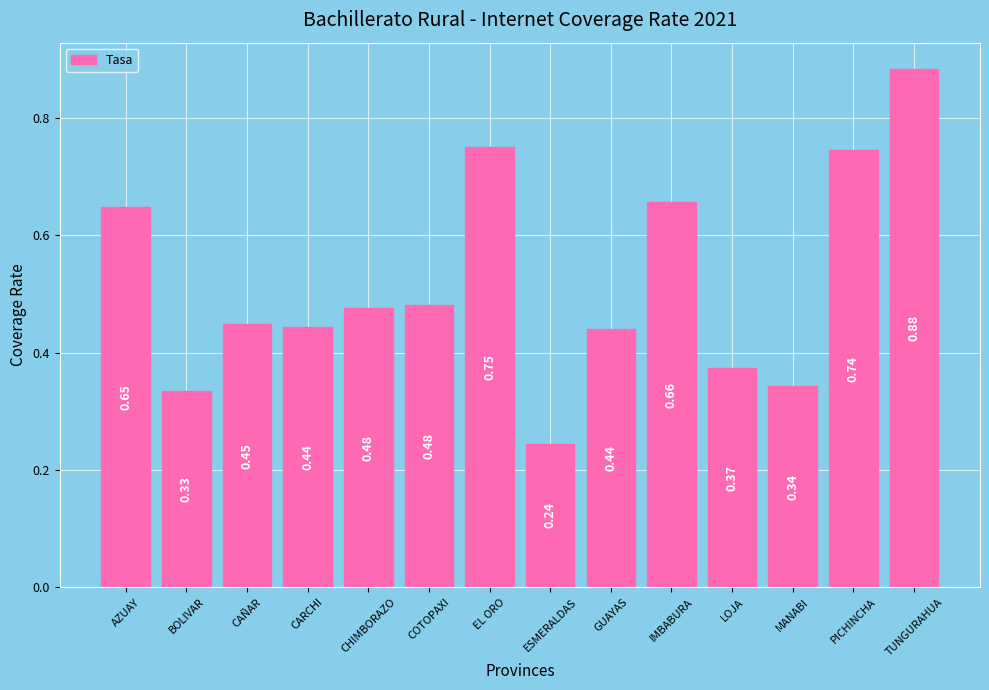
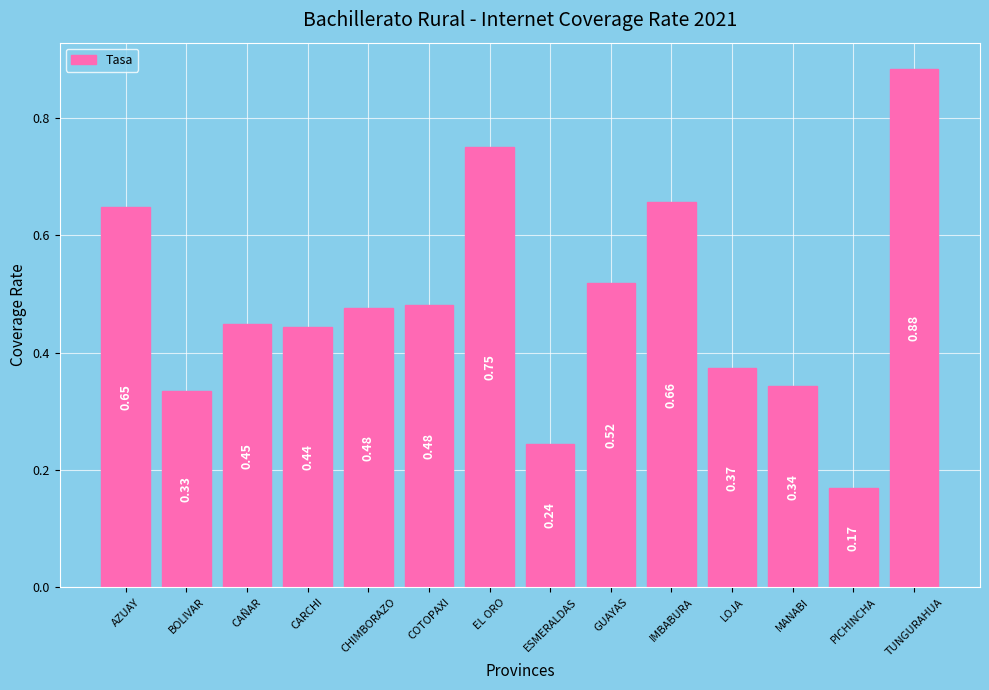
GUAYAS: 0.44 -> 0.52
PICHINCHA: 0.74 -> 0.17
